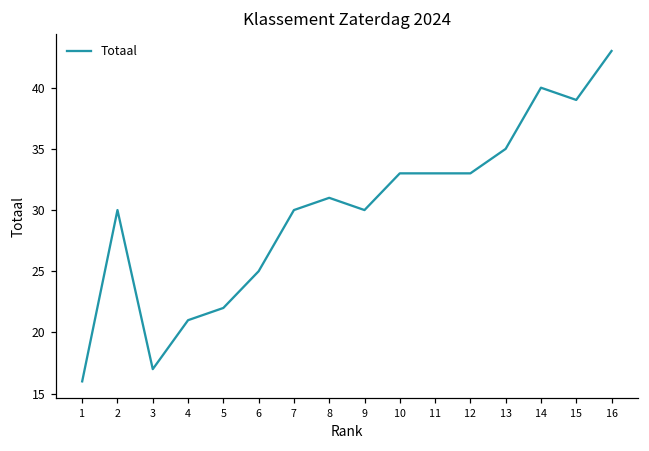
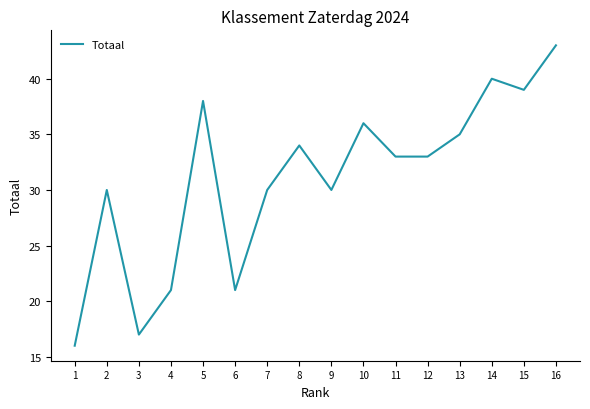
5: 22 -> 38
6: 25 -> 21
8: 31 -> 34
10: 33 -> 36
